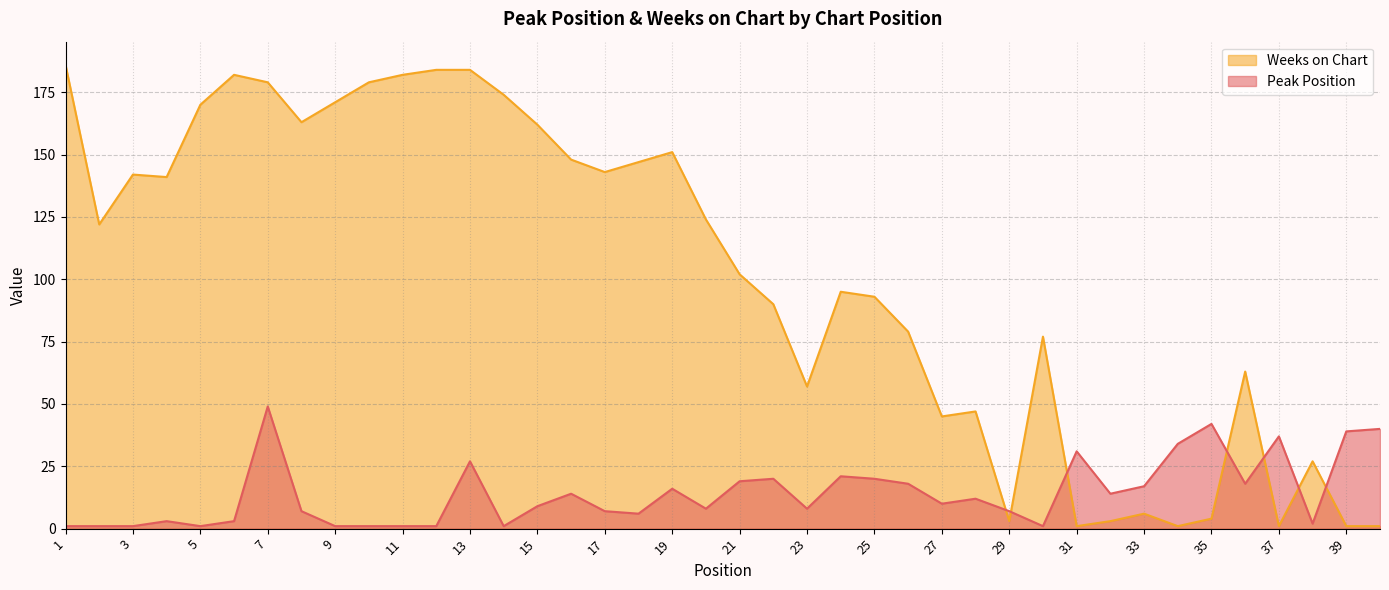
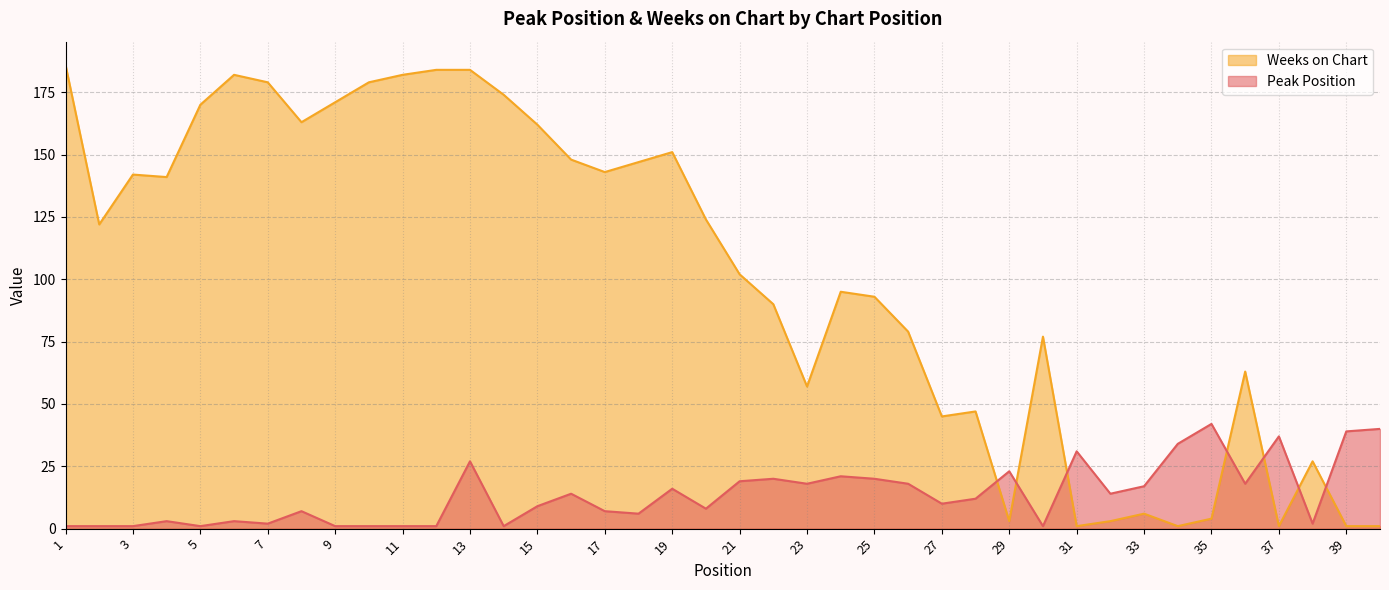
Peak Position, 7: 49 -> 2
Peak Position, 23: 8 -> 18
Peak Position, 29: 7 -> 23
